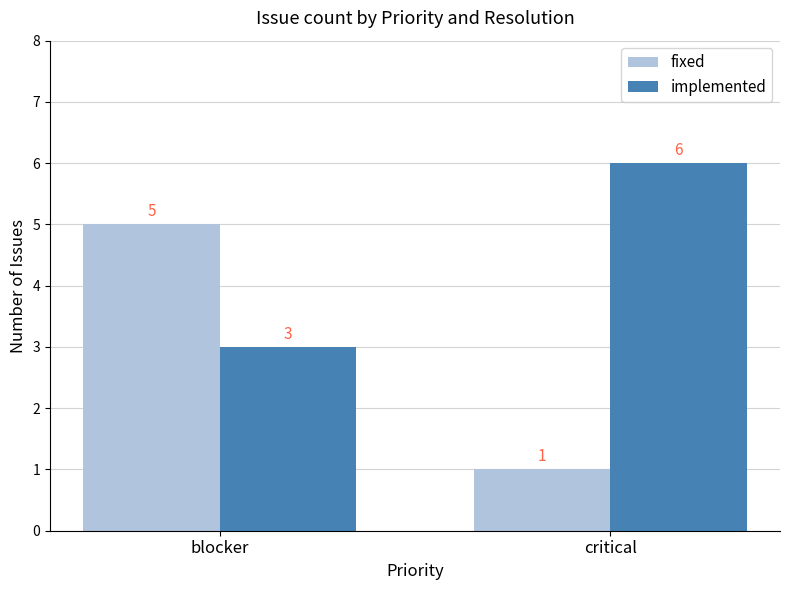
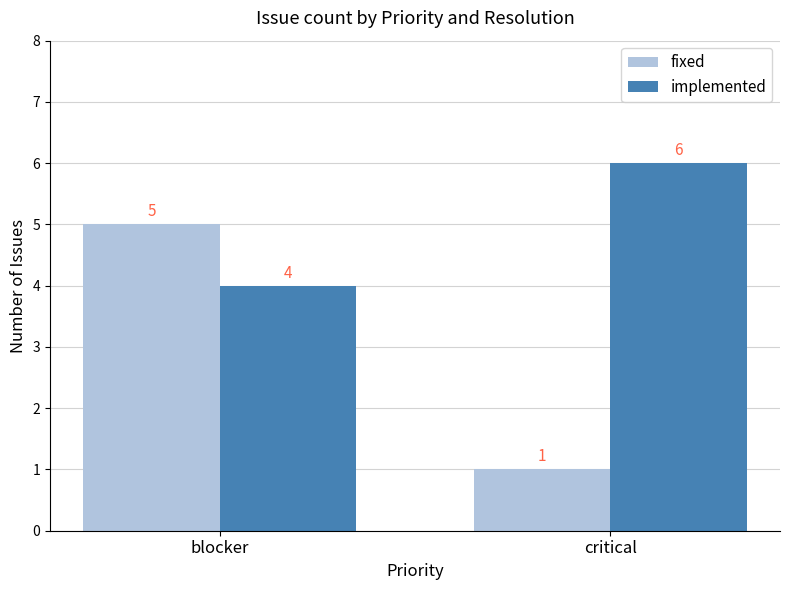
implemented, blocker: 3 -> 4
